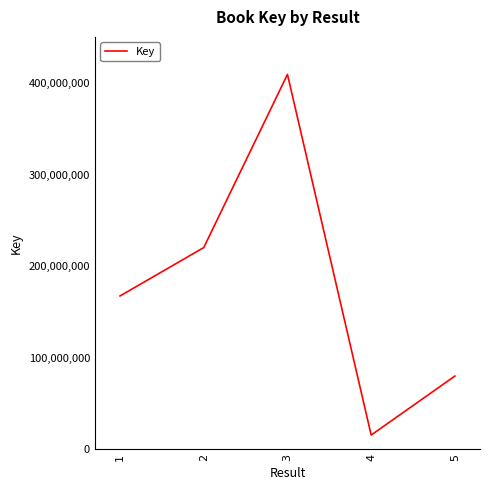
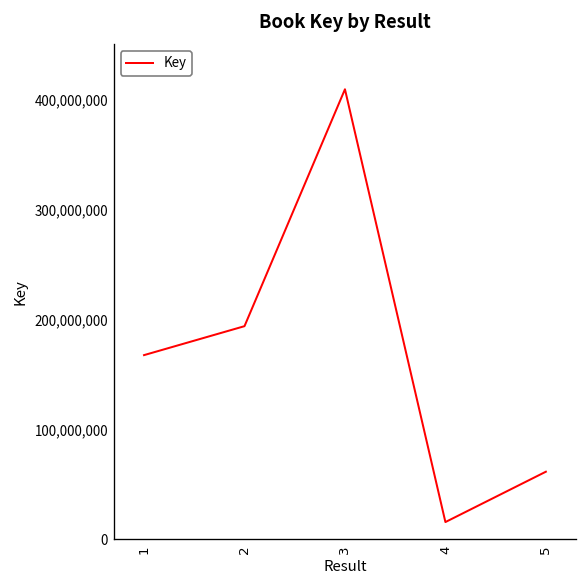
2: 220,000,000 -> 190,000,000
5: 80,000,000 -> 60,000,000
